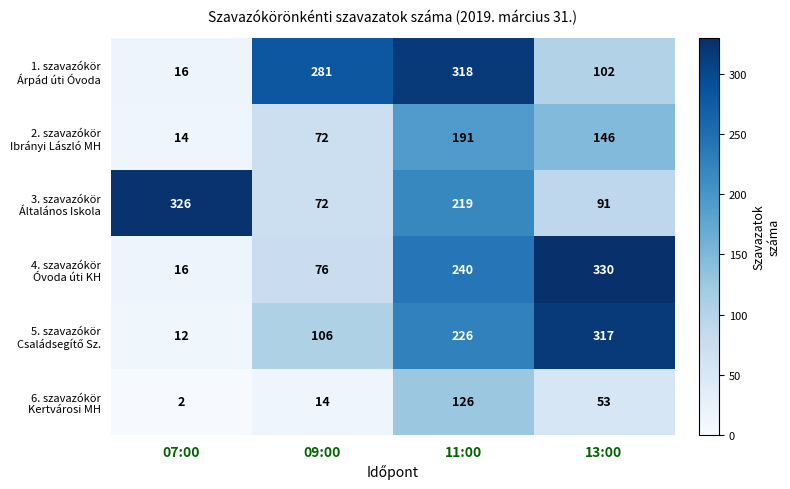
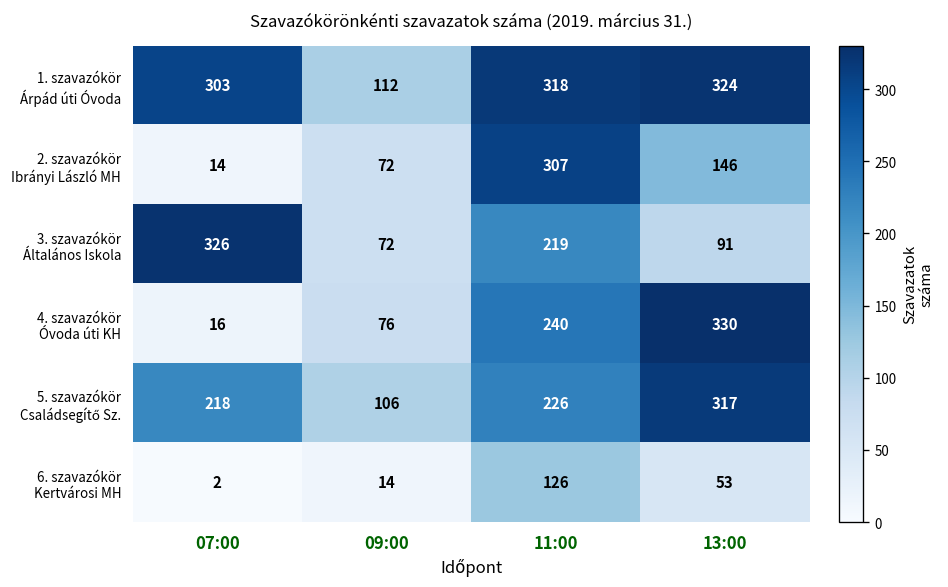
1. szavazókör Árpád úti Óvoda, 07:00: 16 -> 303
1. szavazókör Árpád úti Óvoda, 09:00: 281 -> 112
1. szavazókör Árpád úti Óvoda, 13:00: 102 -> 324
2. szavazókör Ibrányi László MH, 11:00: 191 -> 307
5. szavazókör Családsegítő Sz., 07:00: 12 -> 218
